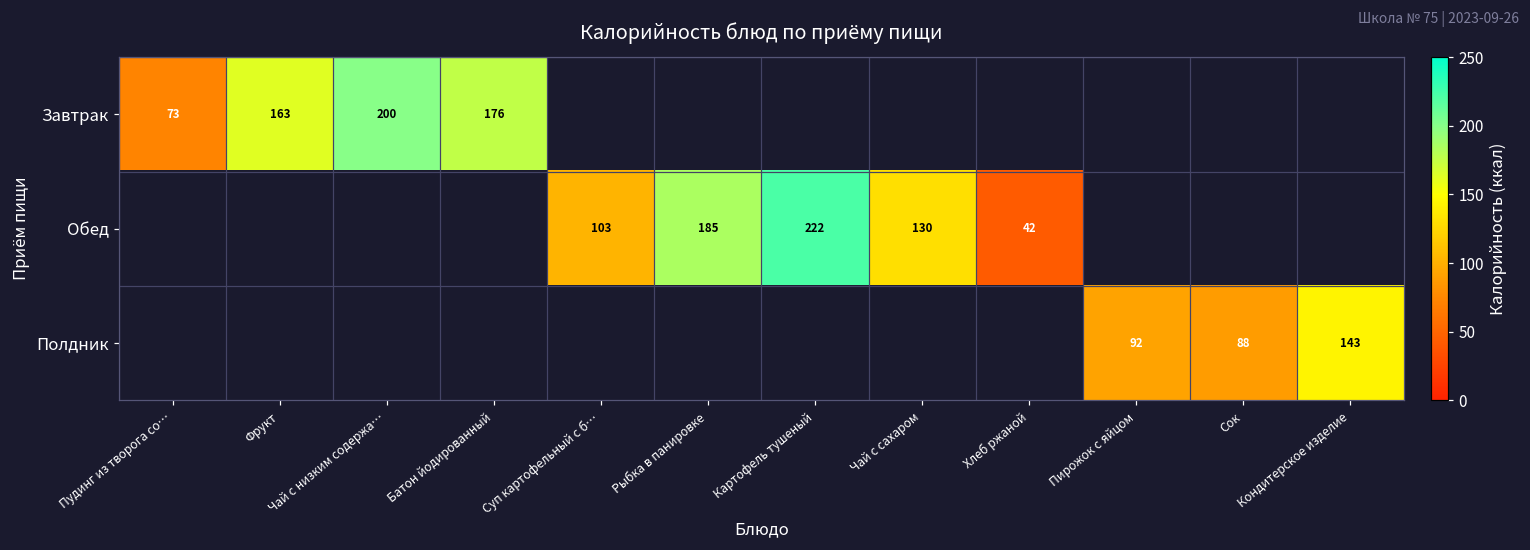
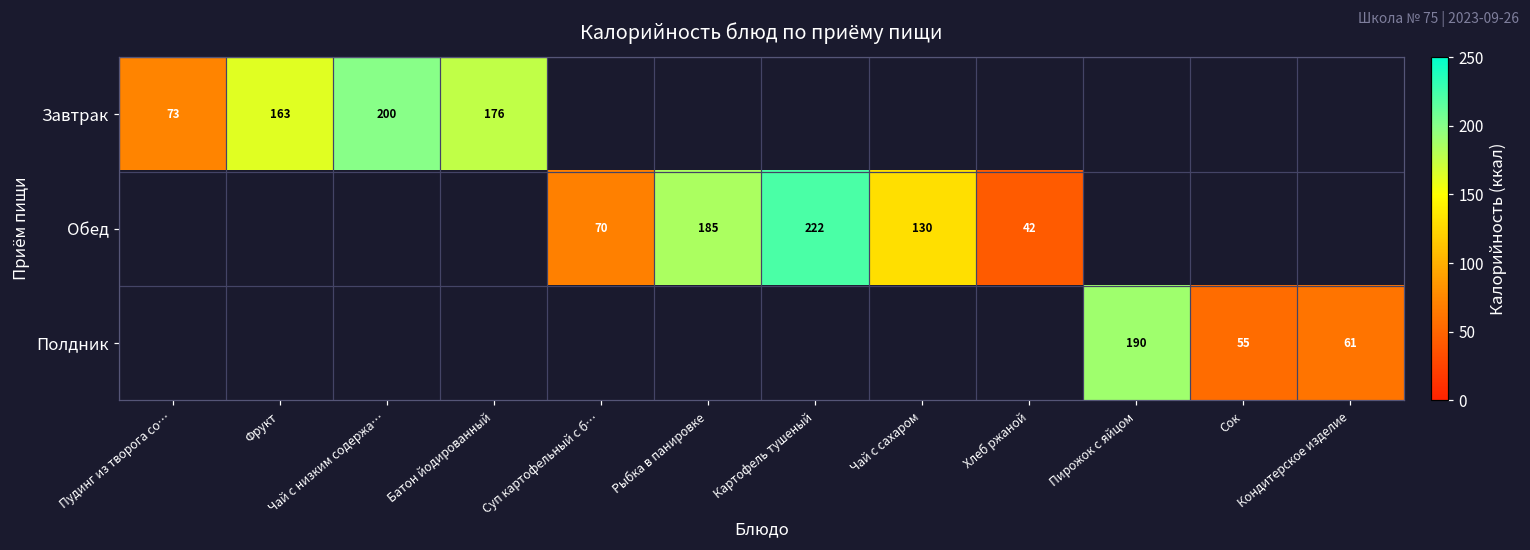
Обед, Суп картофельный с б…: 103 -> 70
Полдник, Пирожок с яйцом: 92 -> 190
Полдник, Сок: 88 -> 55
Полдник, Кондитерское изделие: 143 -> 61
